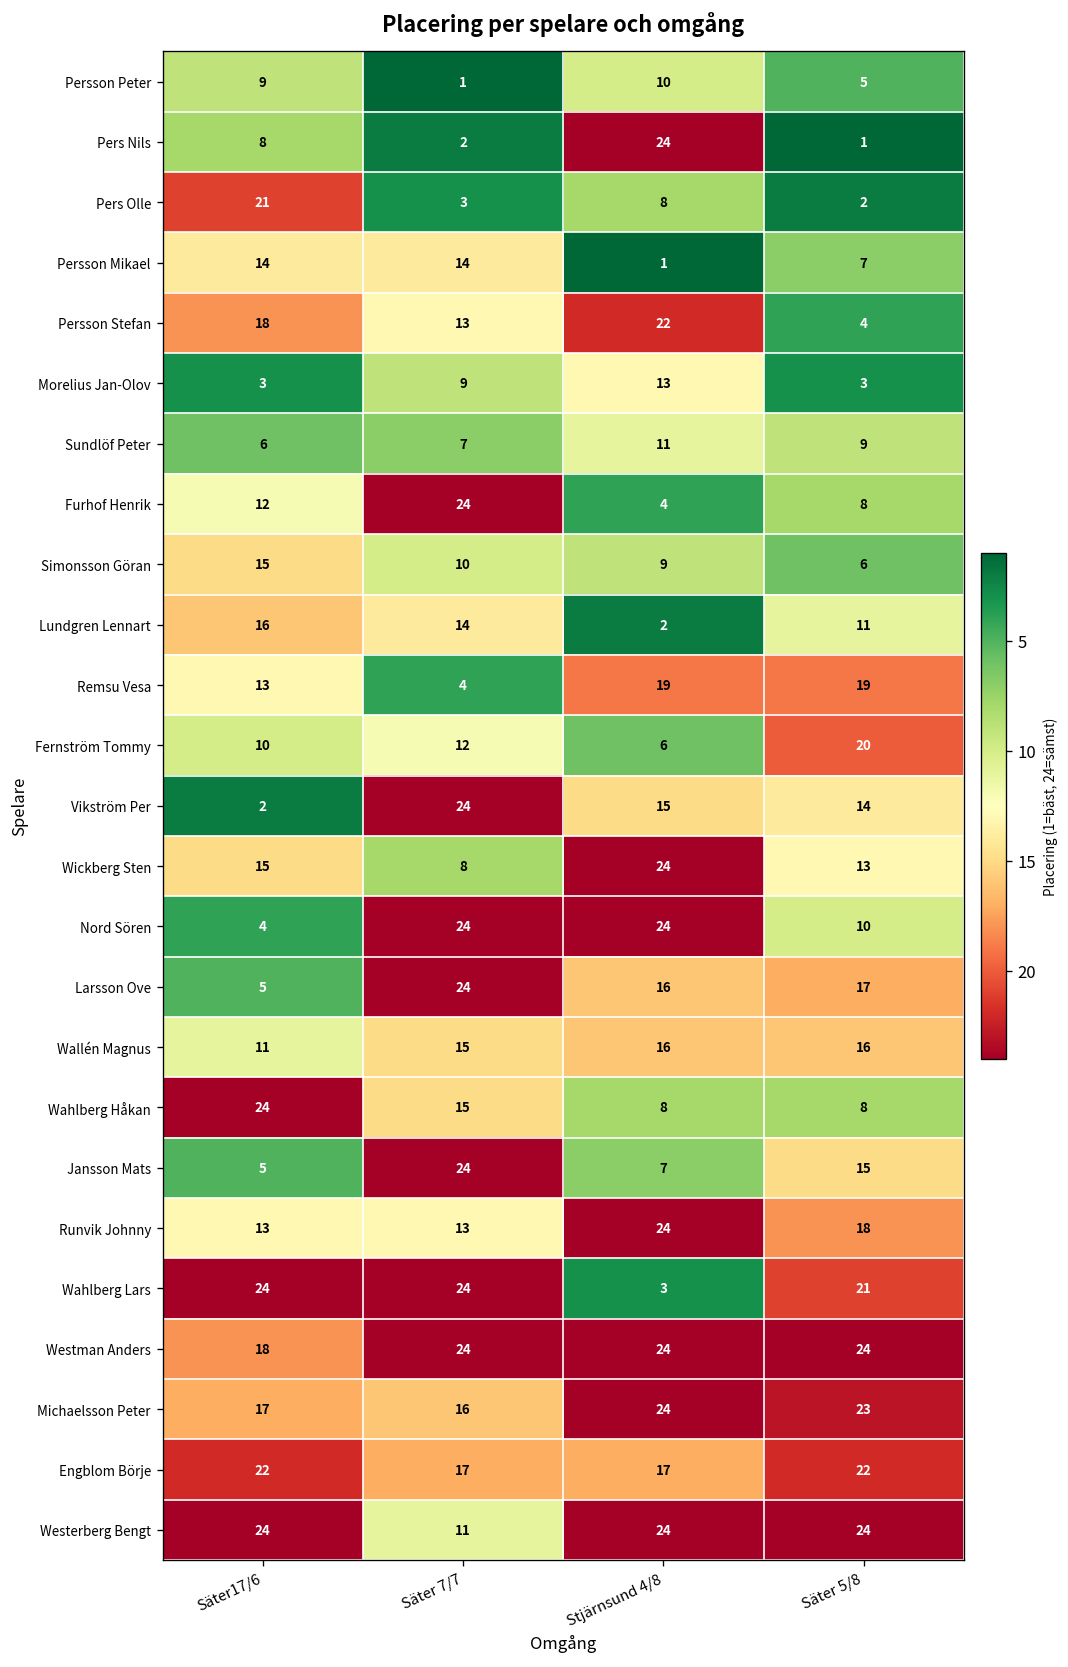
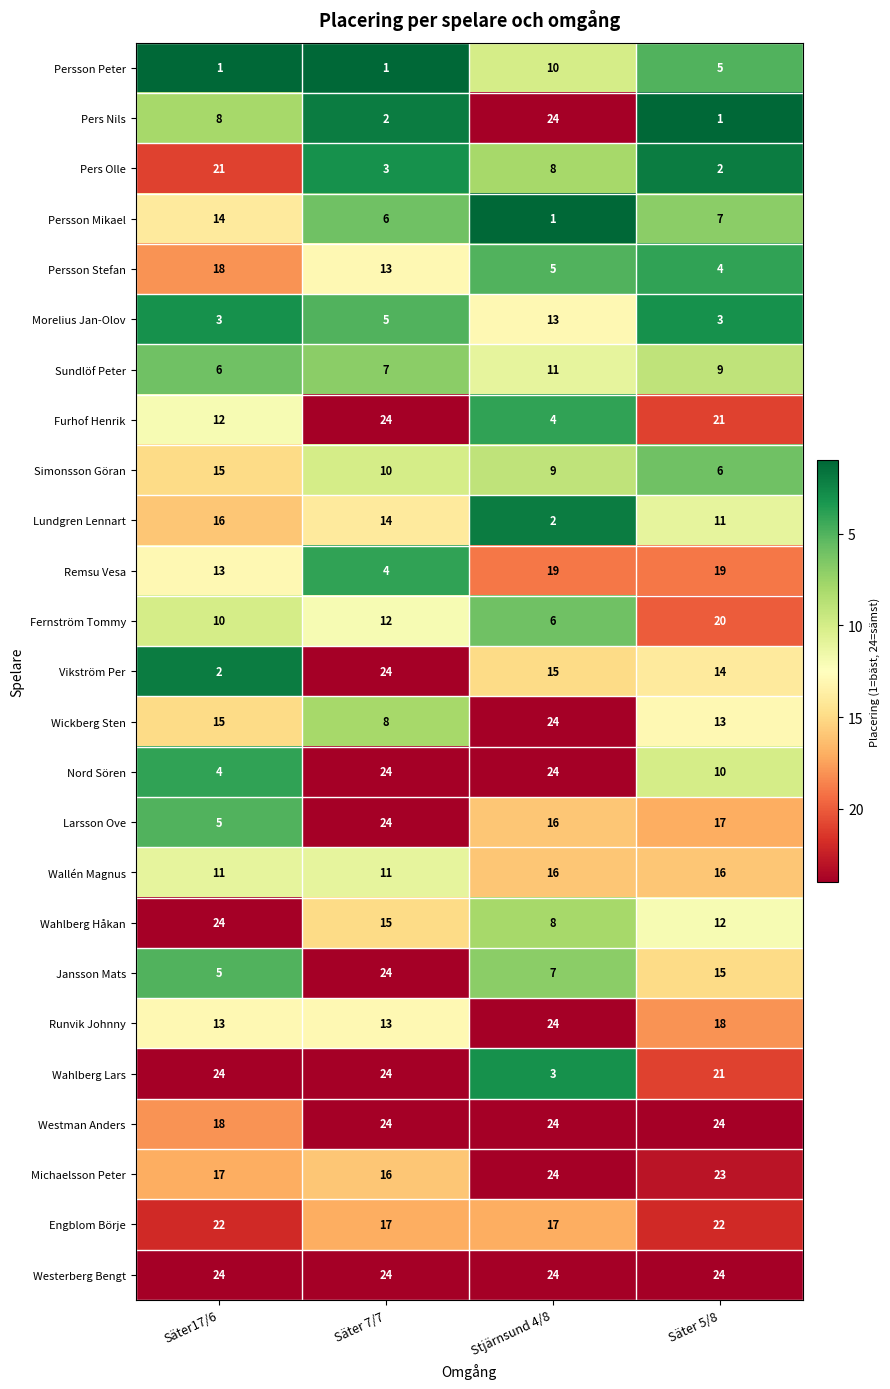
Persson Peter, Säter17/6: 9 -> 1
Persson Mikael, Säter 7/7: 14 -> 6
Persson Stefan, Stjärnsund 4/8: 22 -> 5
Morelius Jan-Olov, Säter 7/7: 9 -> 5
Furhof Henrik, Säter 5/8: 8 -> 21
Wallén Magnus, Säter 7/7: 15 -> 11
Wahlberg Håkan, Säter 5/8: 8 -> 12
Westerberg Bengt, Säter 7/7: 11 -> 24
